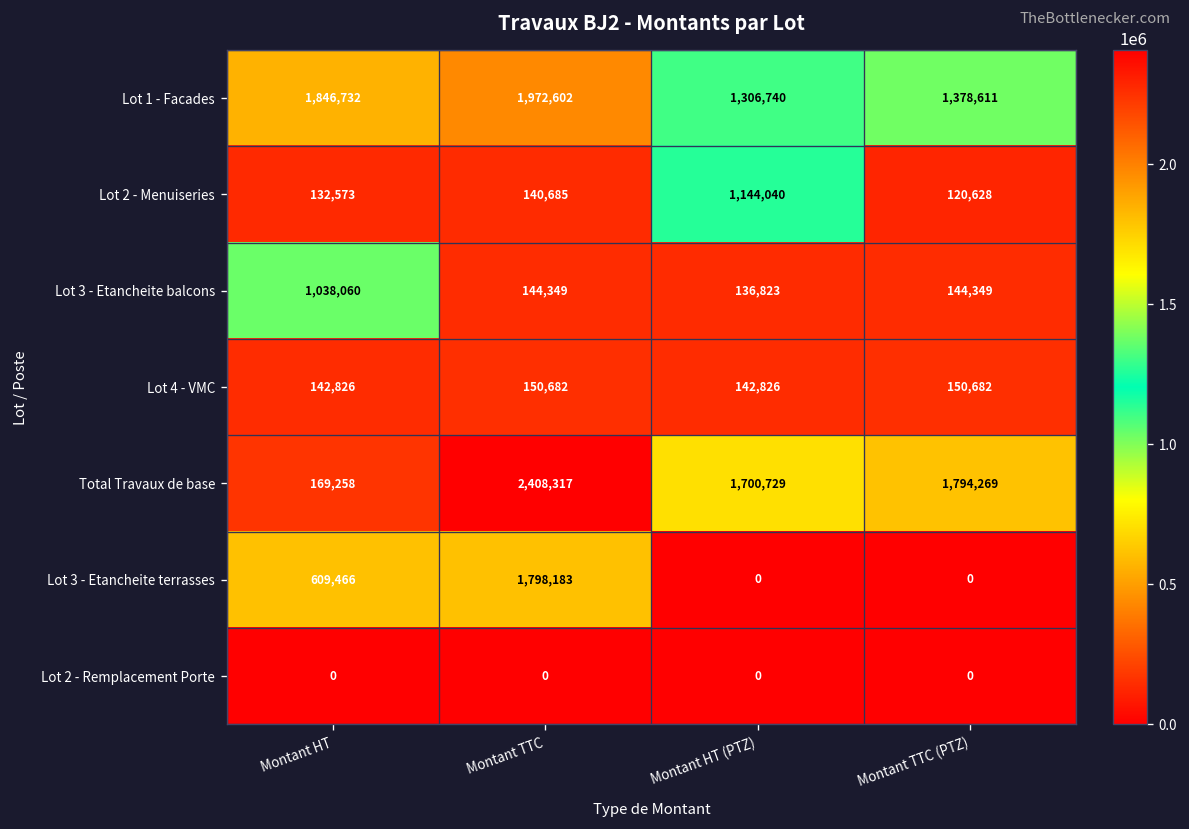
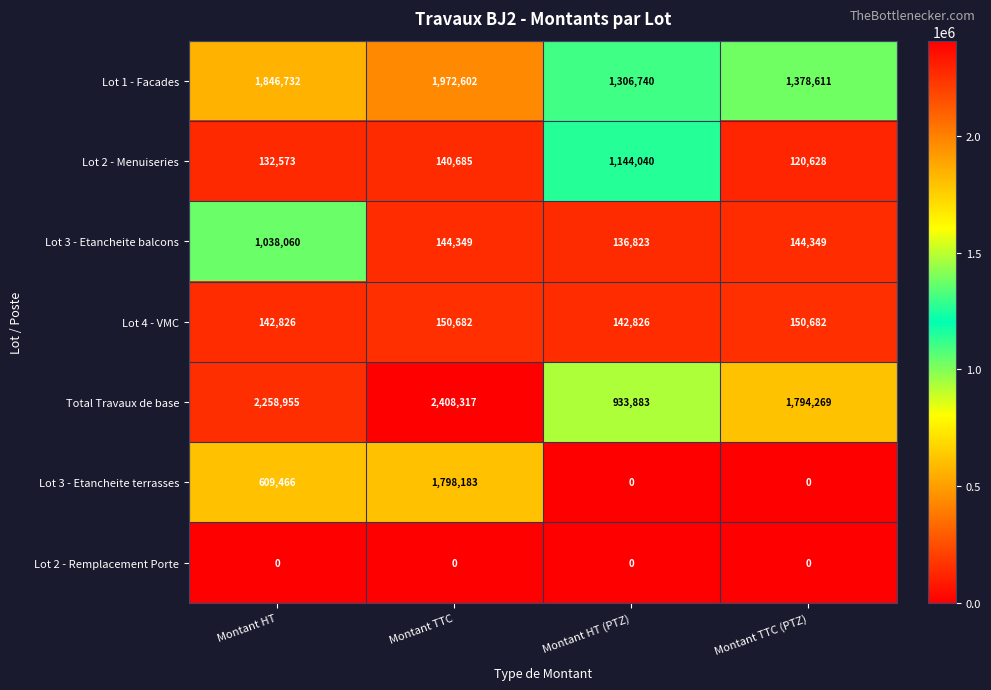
Total Travaux de base, Montant HT: 169,258 -> 2,258,955
Total Travaux de base, Montant HT (PTZ): 1,700,729 -> 933,883
